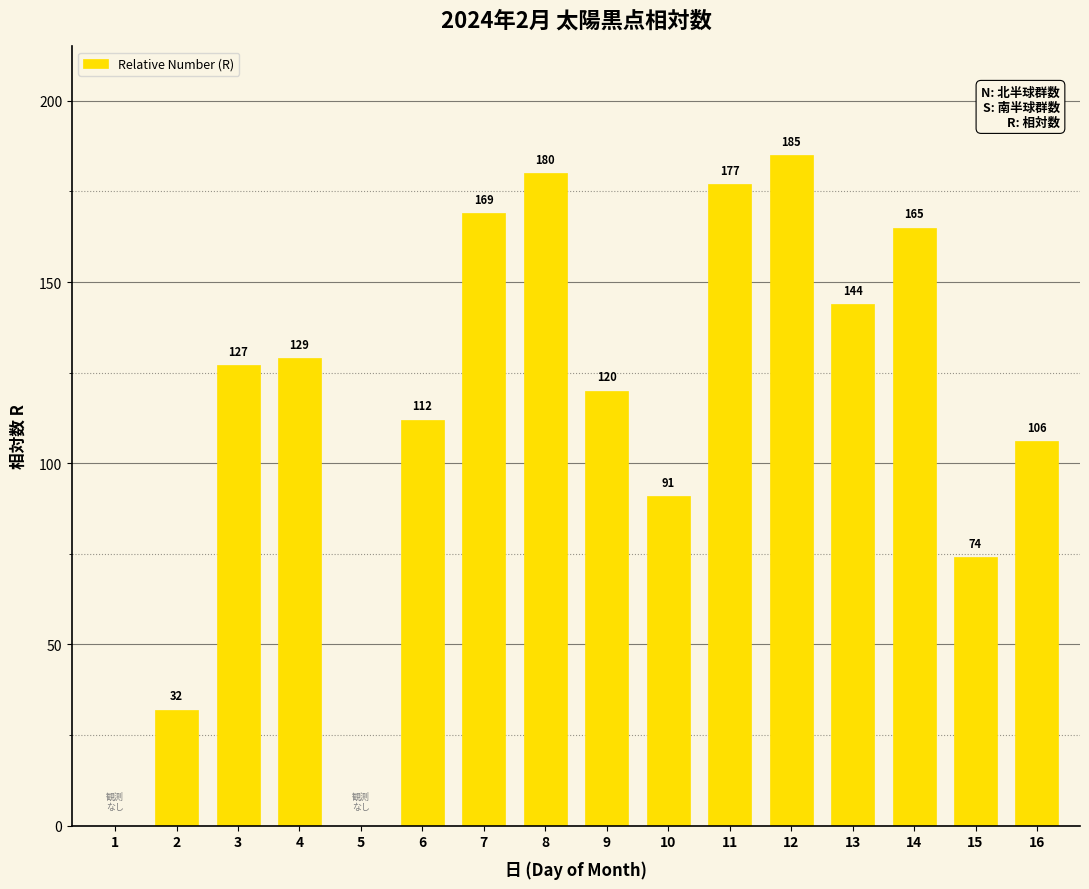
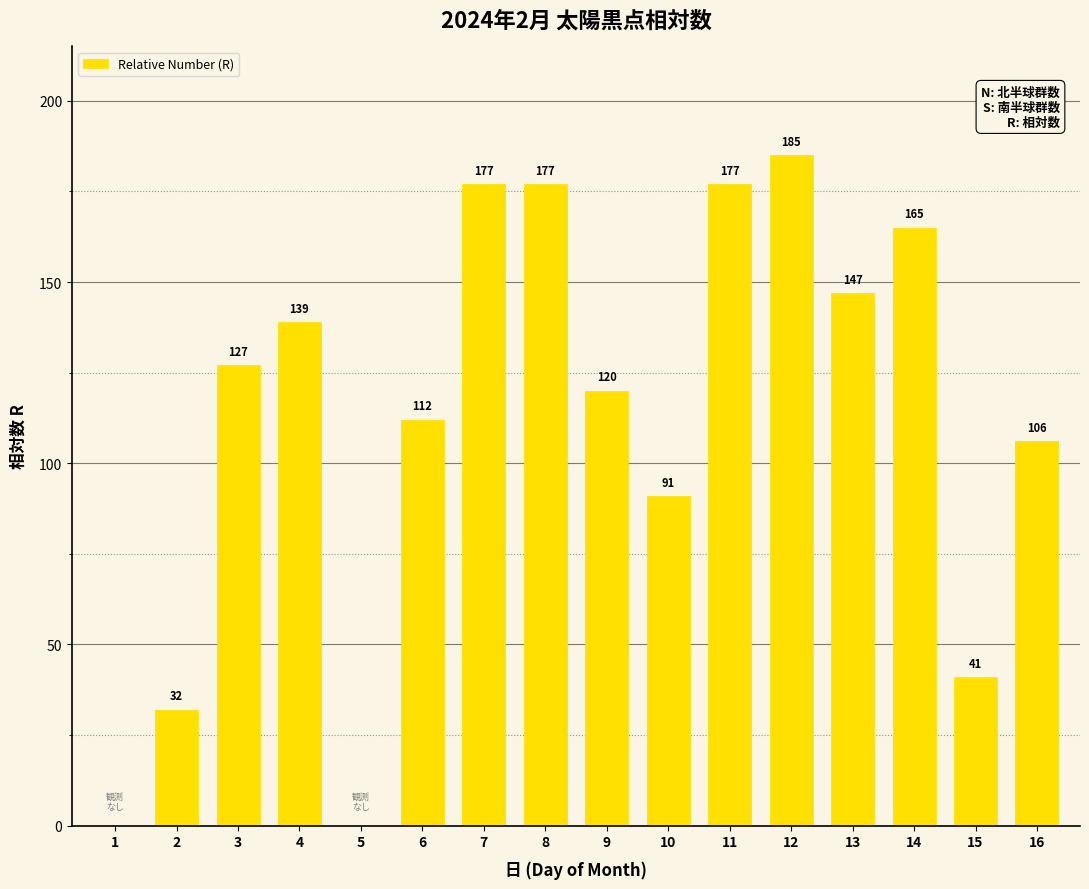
4: 129 -> 139
7: 169 -> 177
8: 180 -> 177
13: 144 -> 147
15: 74 -> 41
